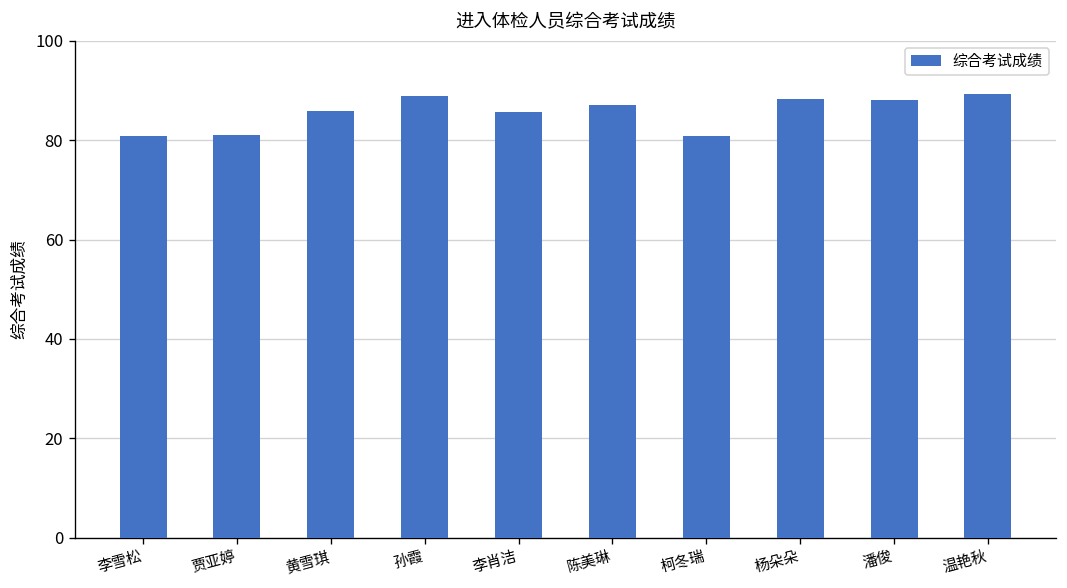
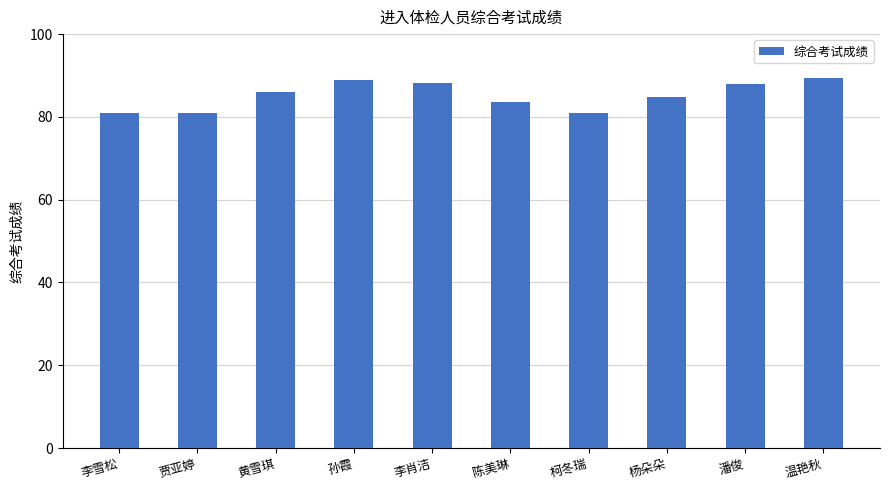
李肖洁: 86 -> 88
陈美琳: 87 -> 84
杨朵朵: 88 -> 85
